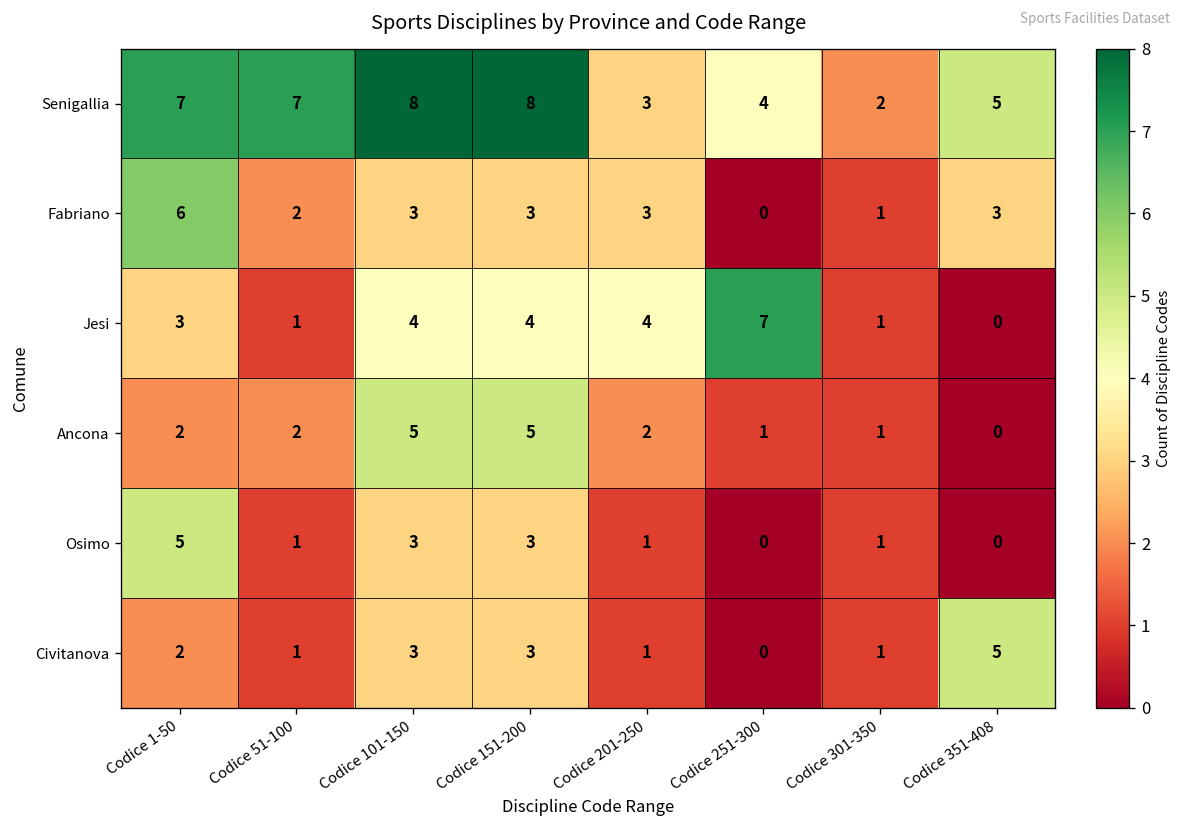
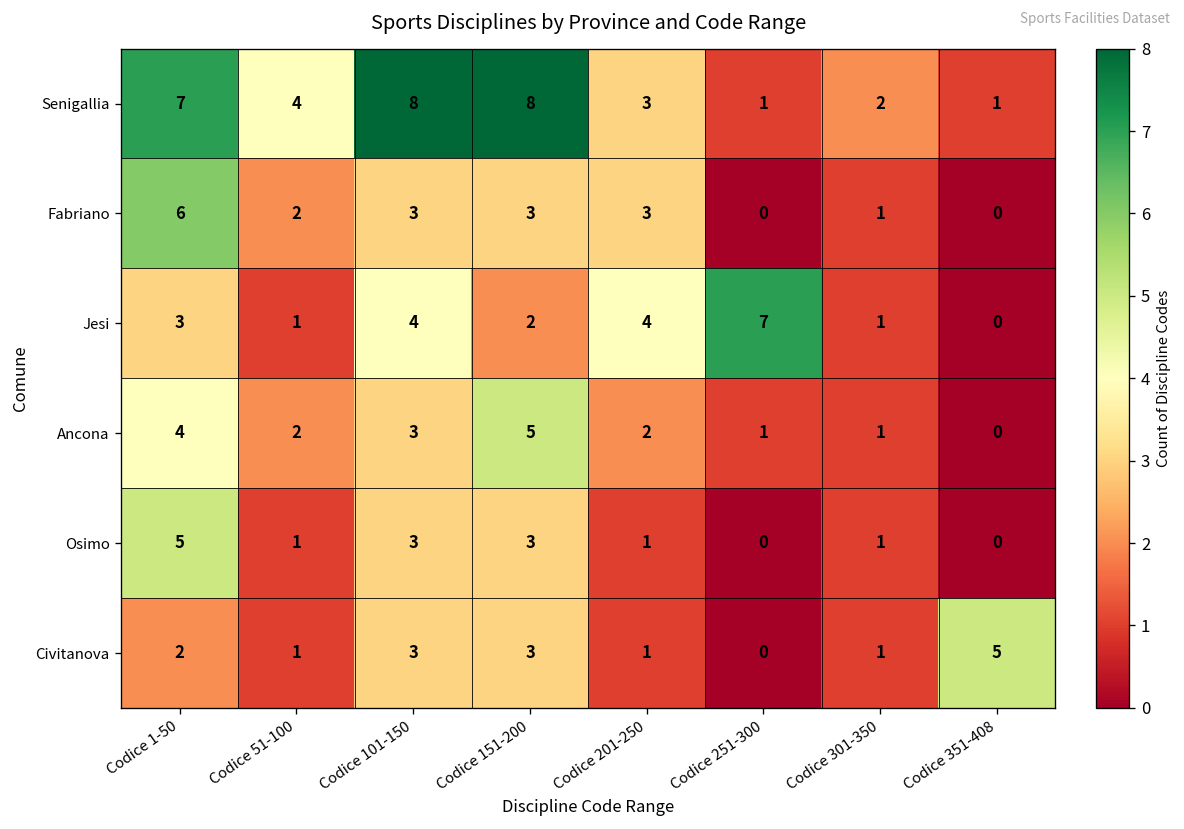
Senigallia, Codice 51-100: 7 -> 4
Senigallia, Codice 251-300: 4 -> 1
Senigallia, Codice 351-408: 5 -> 1
Fabriano, Codice 351-408: 3 -> 0
Jesi, Codice 151-200: 4 -> 2
Ancona, Codice 1-50: 2 -> 4
Ancona, Codice 101-150: 5 -> 3
